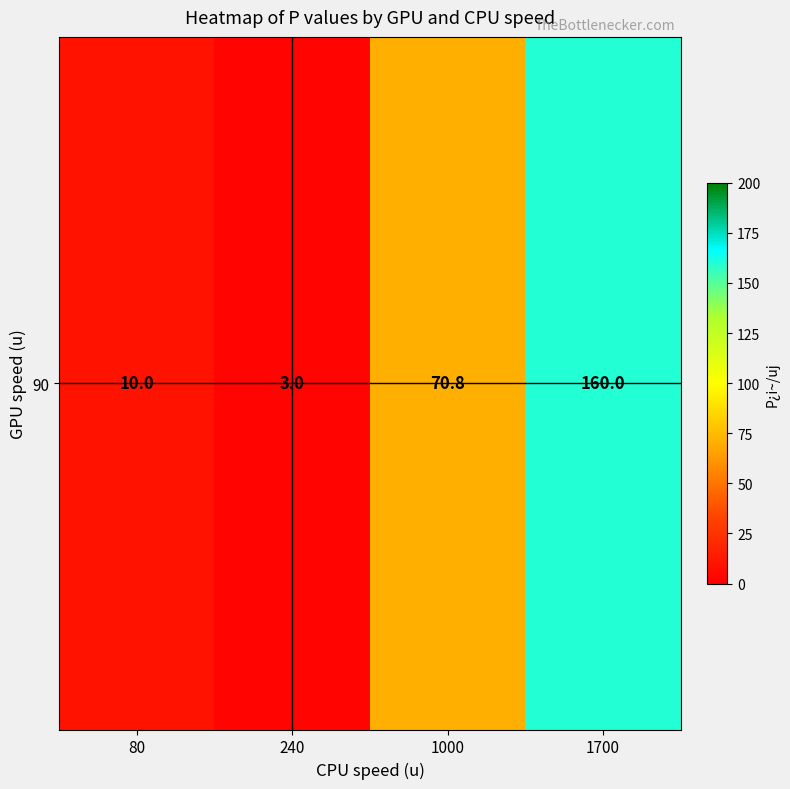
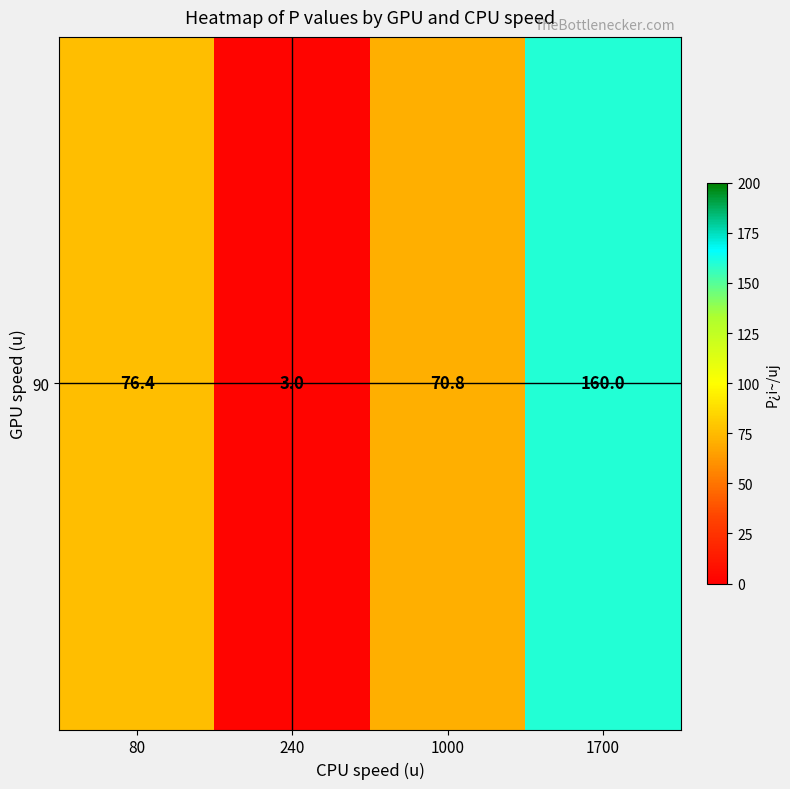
90, 80: 10.0 -> 76.4
